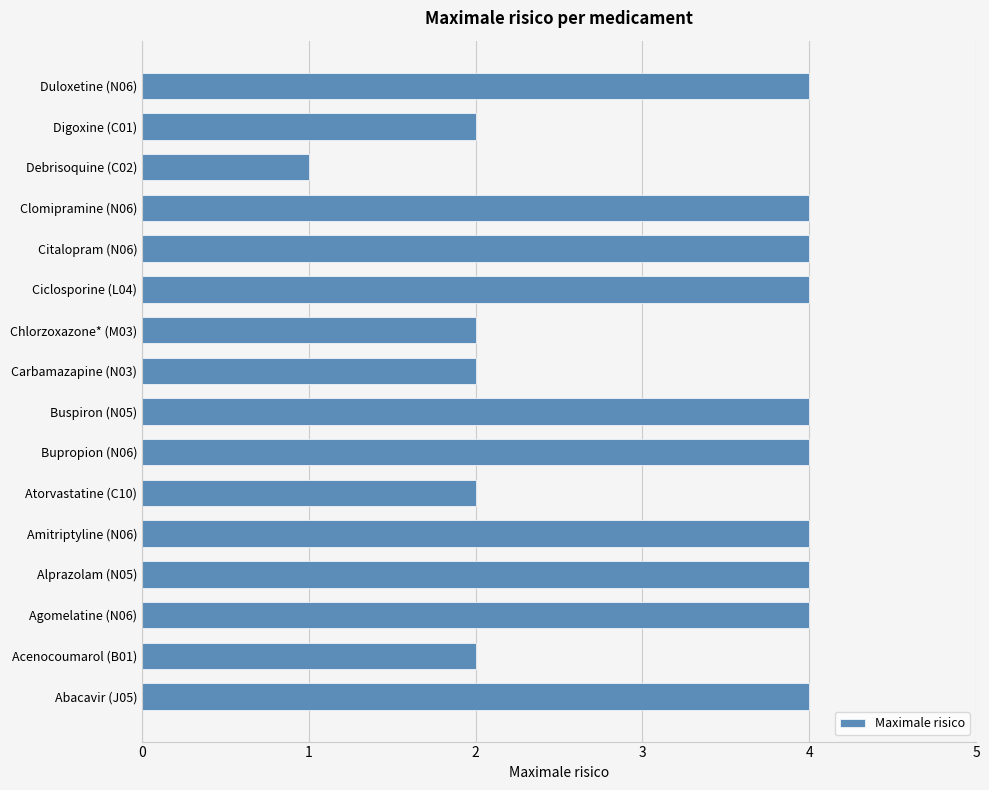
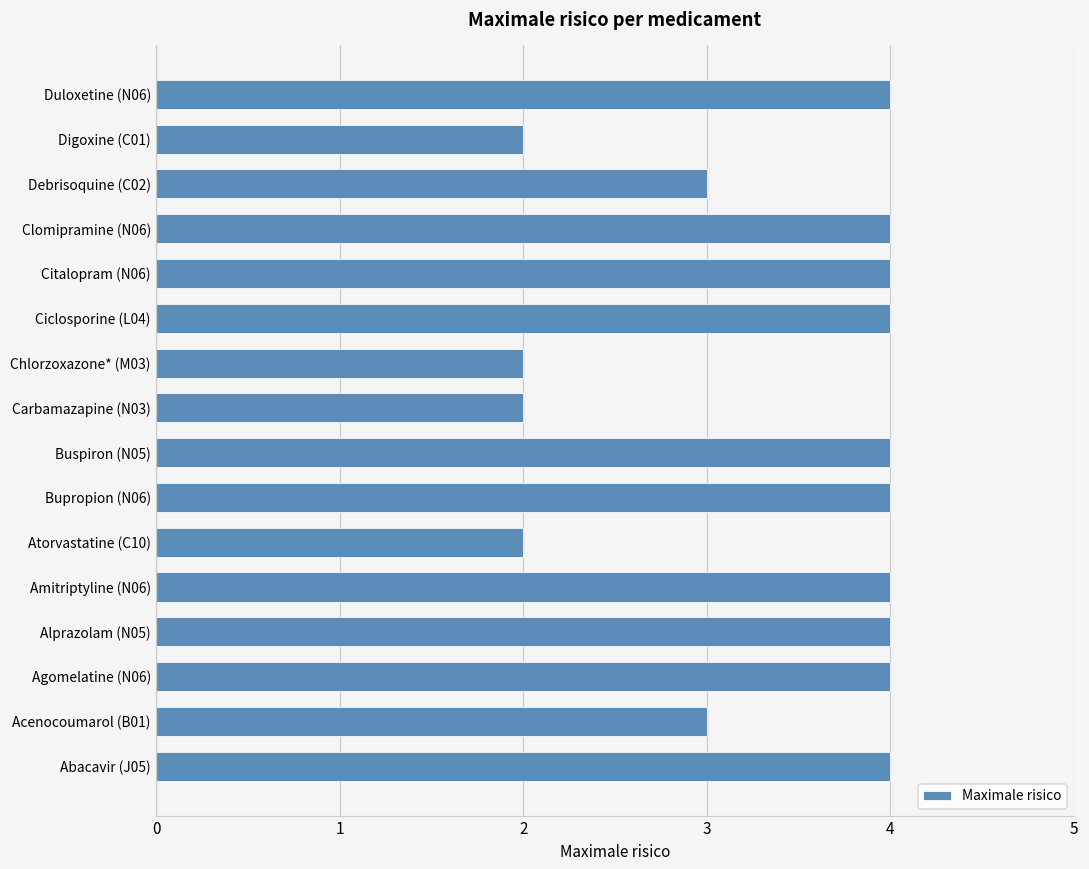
Debrisoquine (C02): 1 -> 3
Acenocoumarol (B01): 2 -> 3
